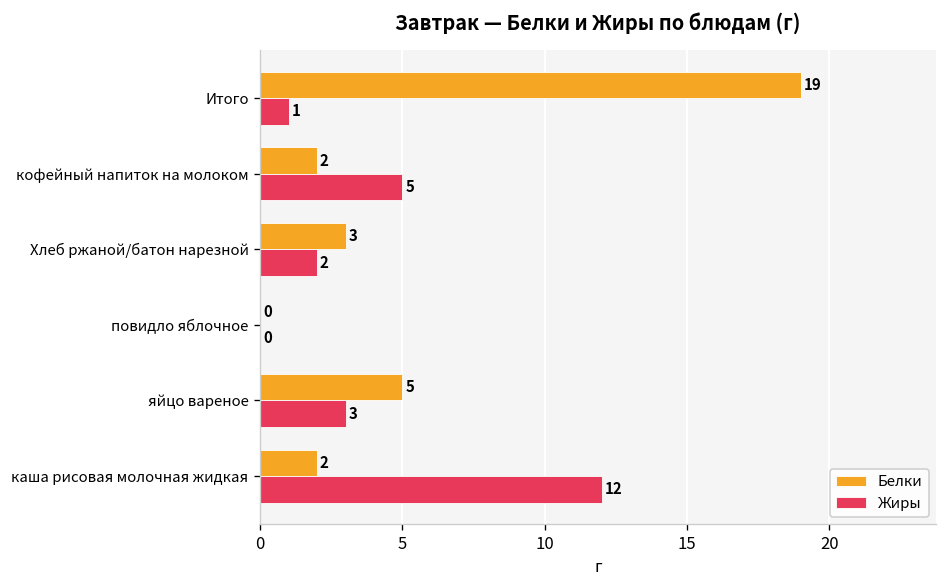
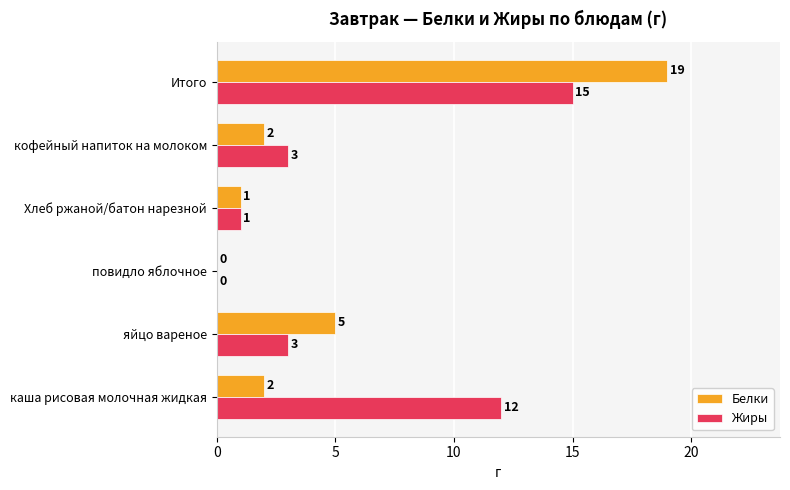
Жиры, Итого: 1 -> 15
Жиры, кофейный напиток на молоком: 5 -> 3
Белки, Хлеб ржаной/батон нарезной: 3 -> 1
Жиры, Хлеб ржаной/батон нарезной: 2 -> 1
